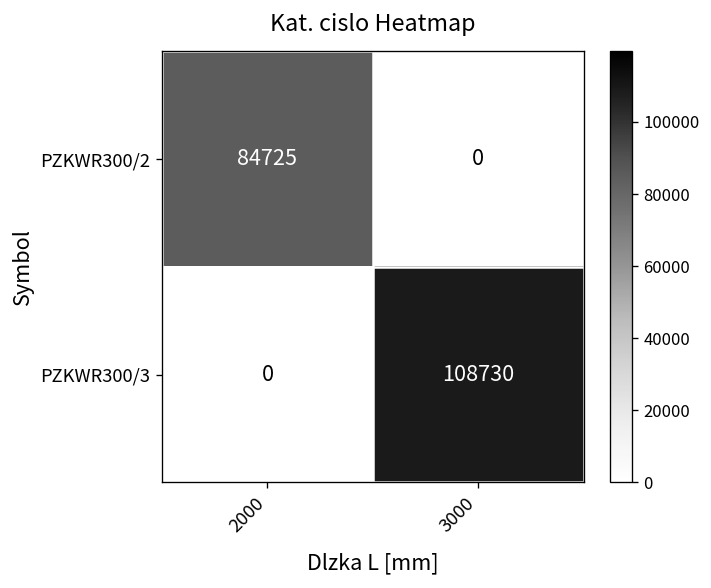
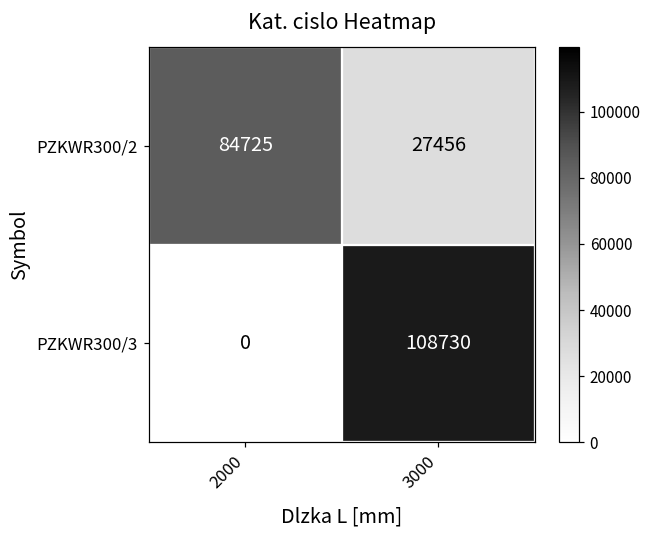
PZKWR300/2, 3000: 0 -> 27456
